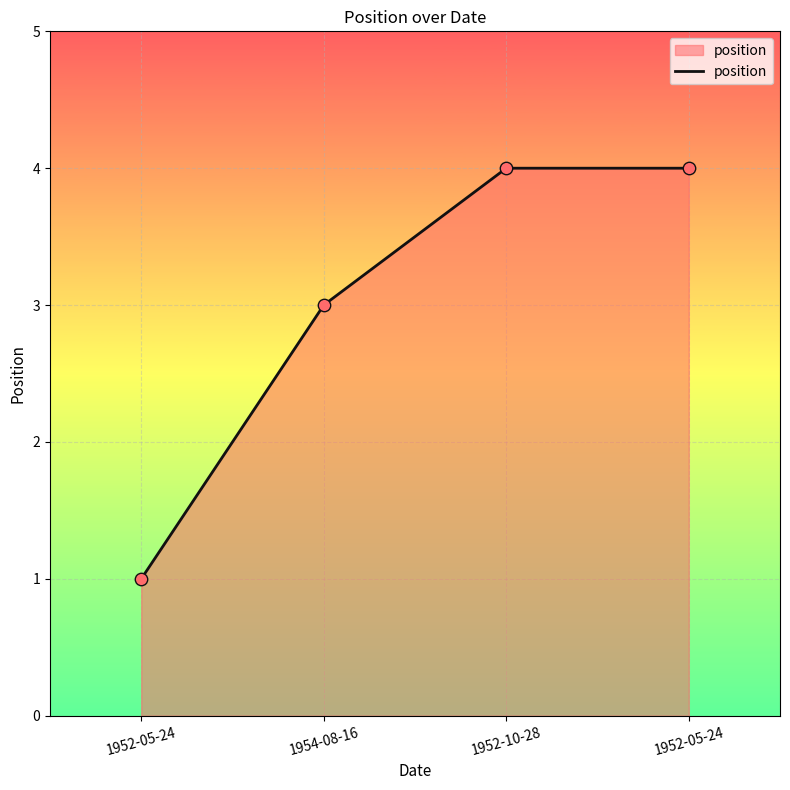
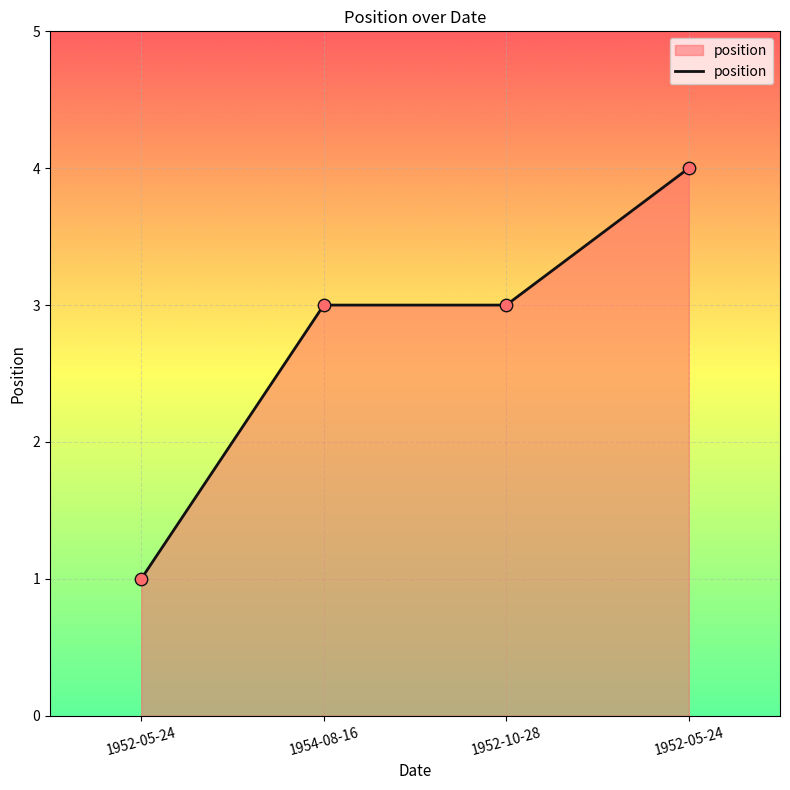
1952-10-28: 4 -> 3
